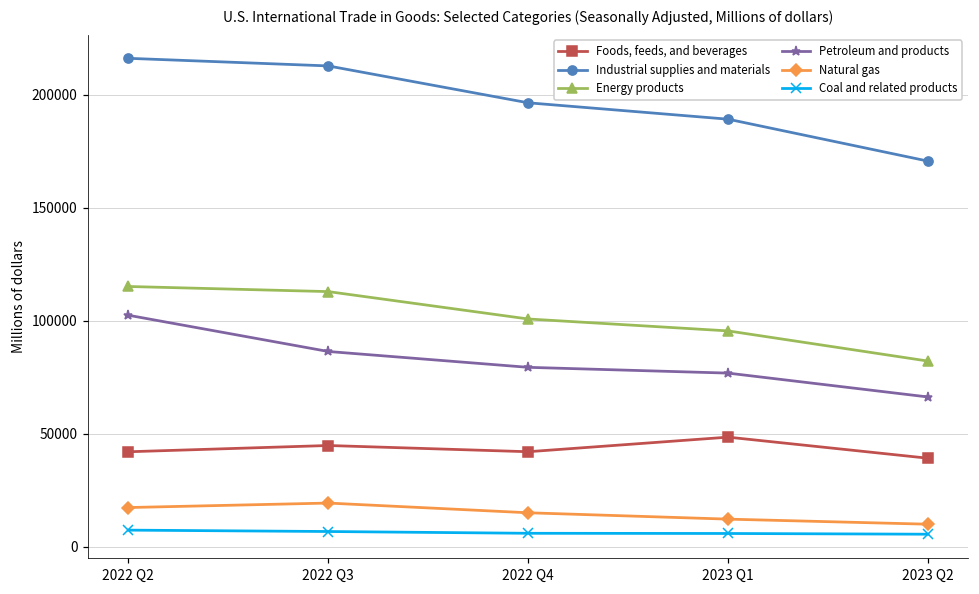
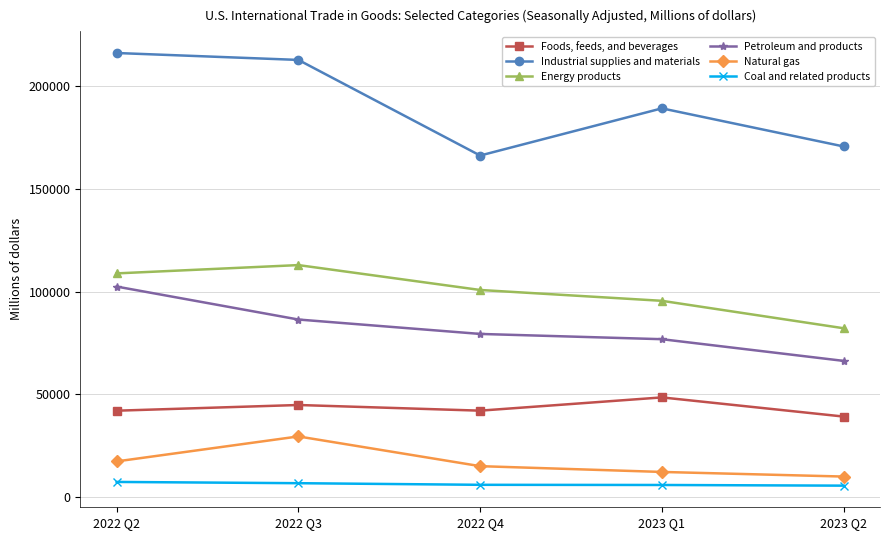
Energy products, 2022 Q2: 115000 -> 109000
Natural gas, 2022 Q3: 19000 -> 29000
Industrial supplies and materials, 2022 Q4: 196000 -> 166000
